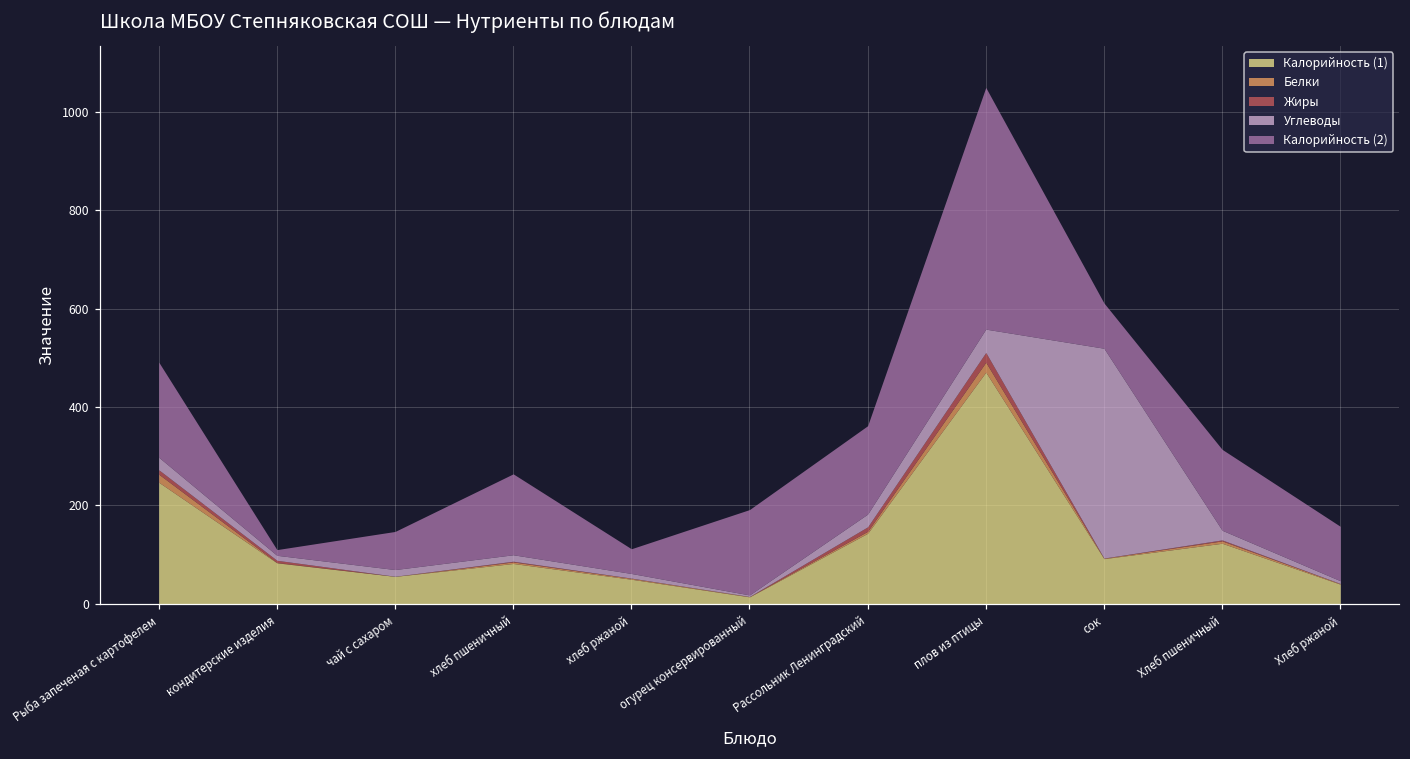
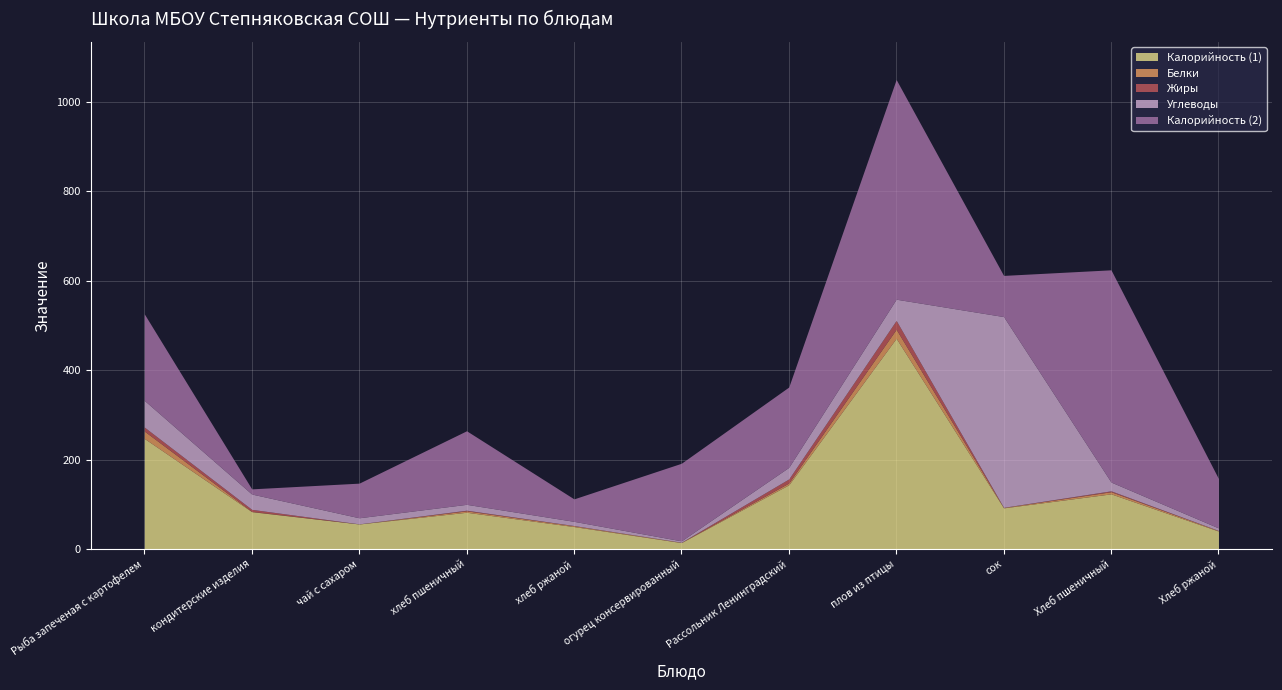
Углеводы, Рыба запеченая с картофелем: 30 -> 60
Углеводы, кондитерские изделия: 10 -> 30
Калорийность (2), Хлеб пшеничный: 160 -> 470
